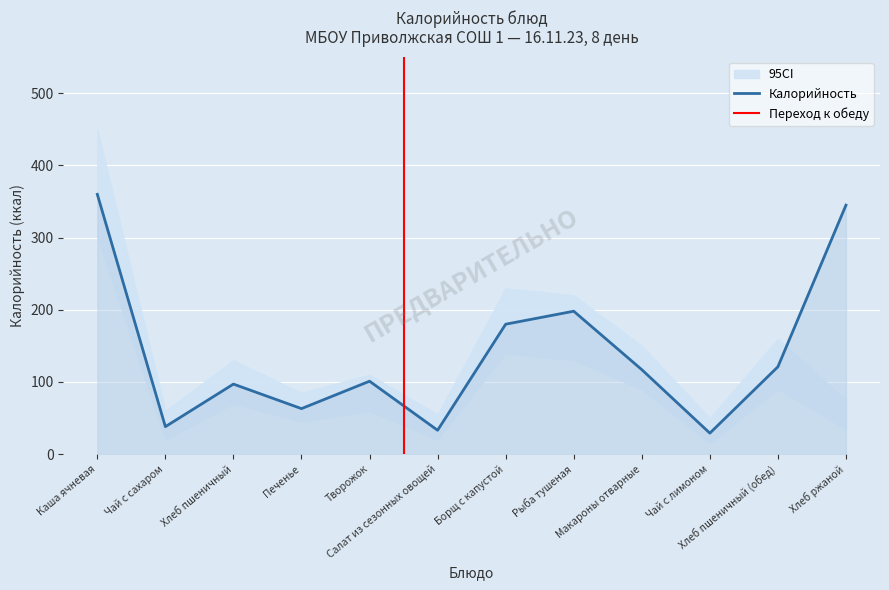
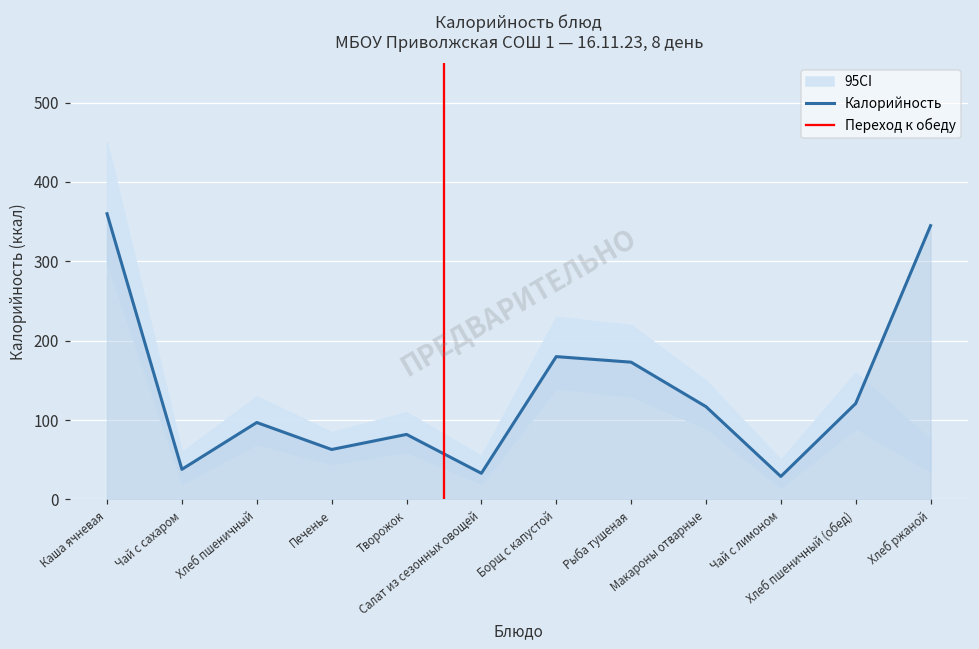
Калорийность, Творожок: 100 -> 80
Калорийность, Рыба тушеная: 200 -> 170
